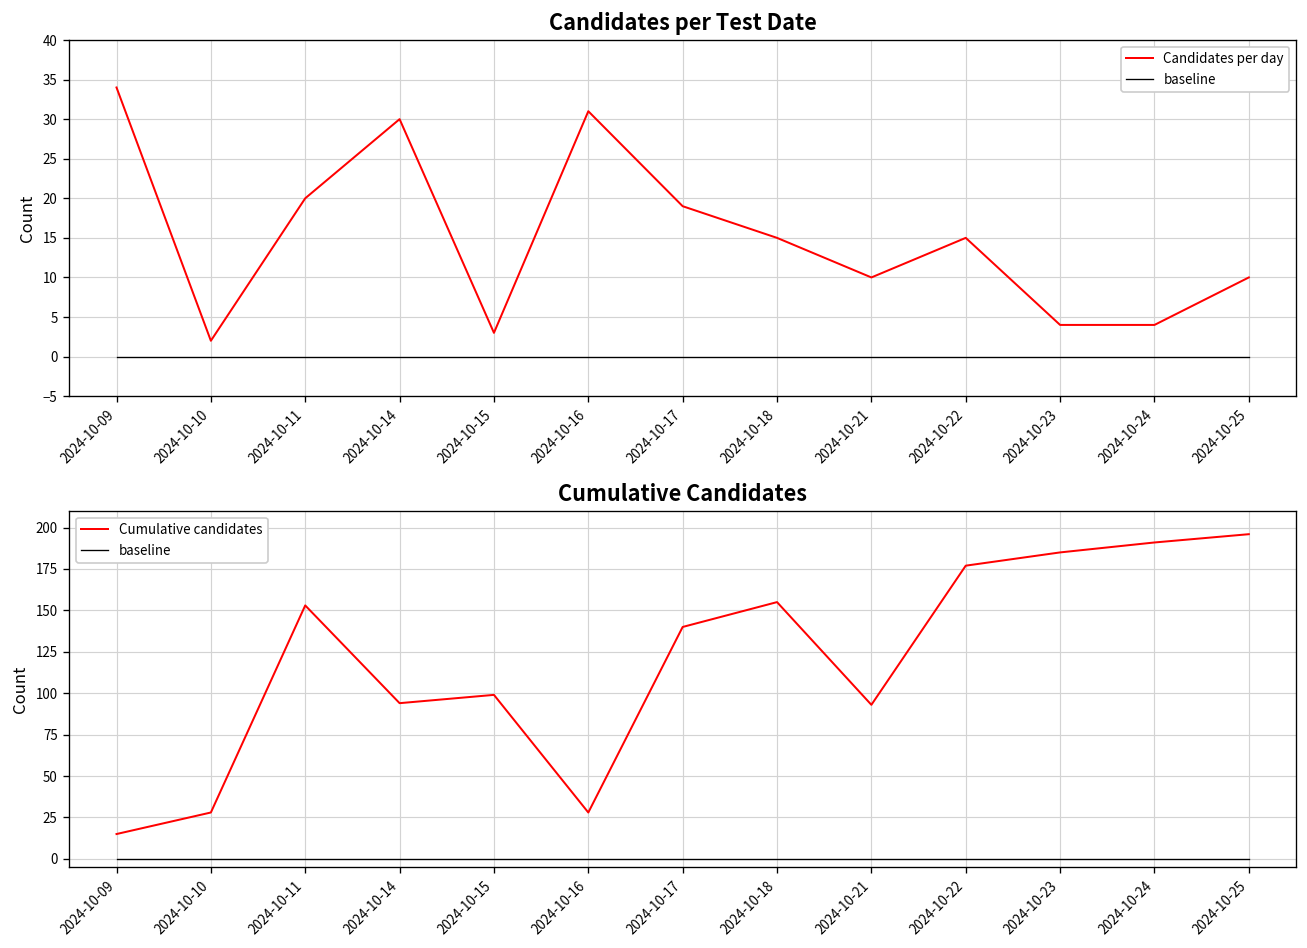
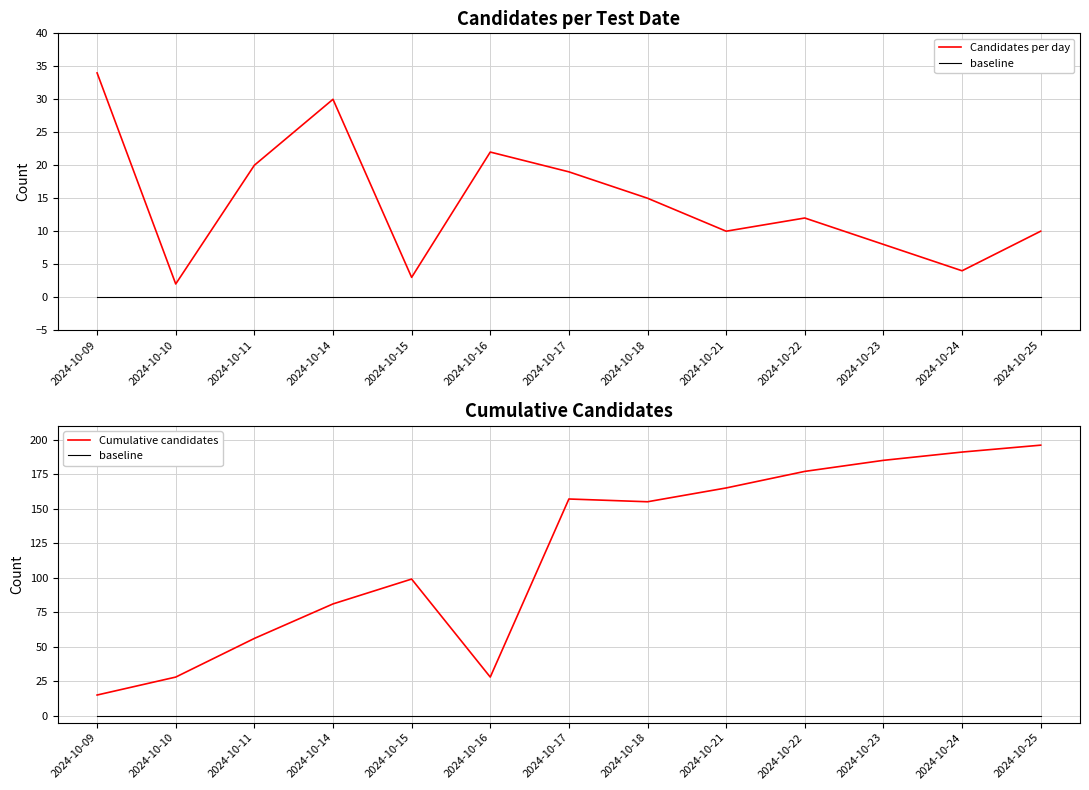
Candidates per Test Date, Candidates per day, 2024-10-16: 31 -> 22
Candidates per Test Date, Candidates per day, 2024-10-22: 15 -> 12
Candidates per Test Date, Candidates per day, 2024-10-23: 4 -> 8
Cumulative Candidates, Cumulative candidates, 2024-10-11: 153 -> 56
Cumulative Candidates, Cumulative candidates, 2024-10-14: 94 -> 81
Cumulative Candidates, Cumulative candidates, 2024-10-17: 140 -> 157
Cumulative Candidates, Cumulative candidates, 2024-10-21: 93 -> 165
